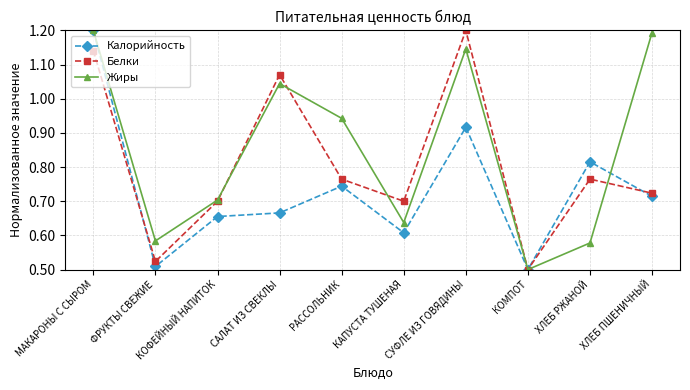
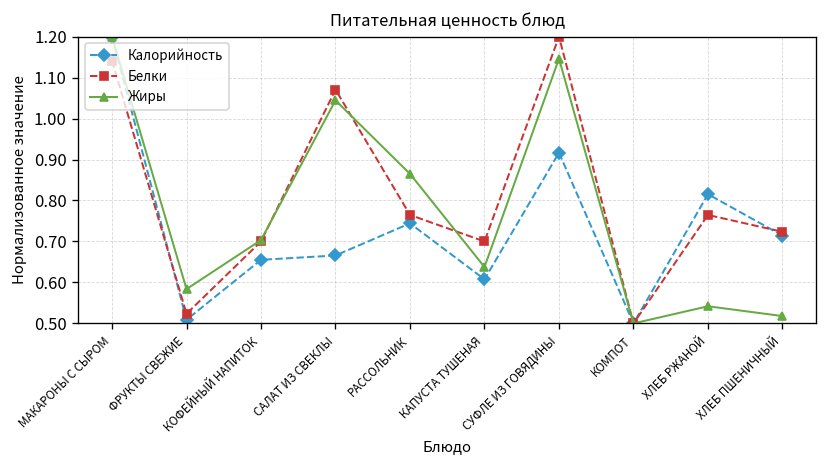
Жиры, РАССОЛЬНИК: 0.94 -> 0.86
Жиры, ХЛЕБ РЖАНОЙ: 0.58 -> 0.54
Жиры, ХЛЕБ ПШЕНИЧНЫЙ: 1.19 -> 0.52
